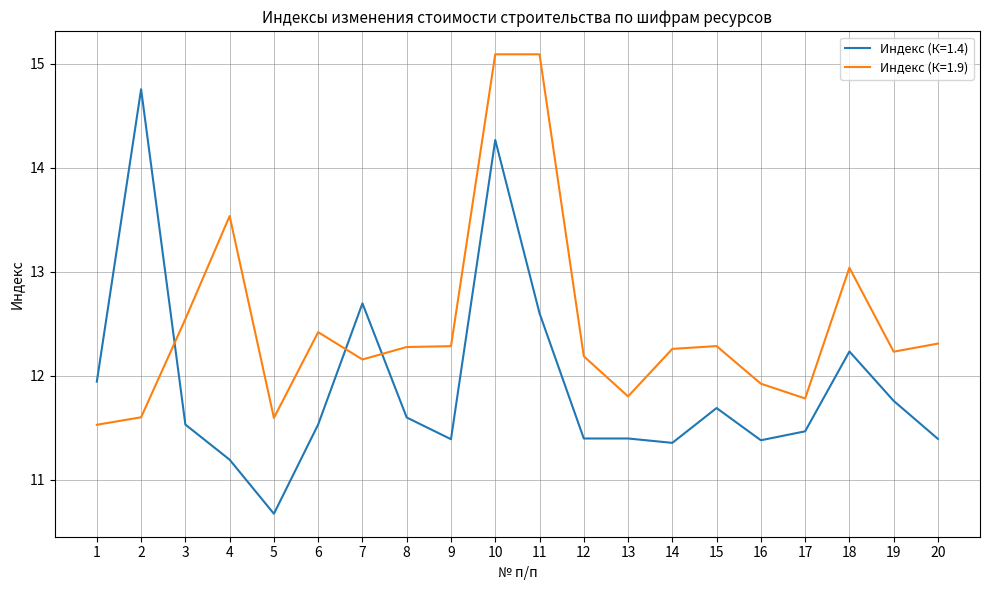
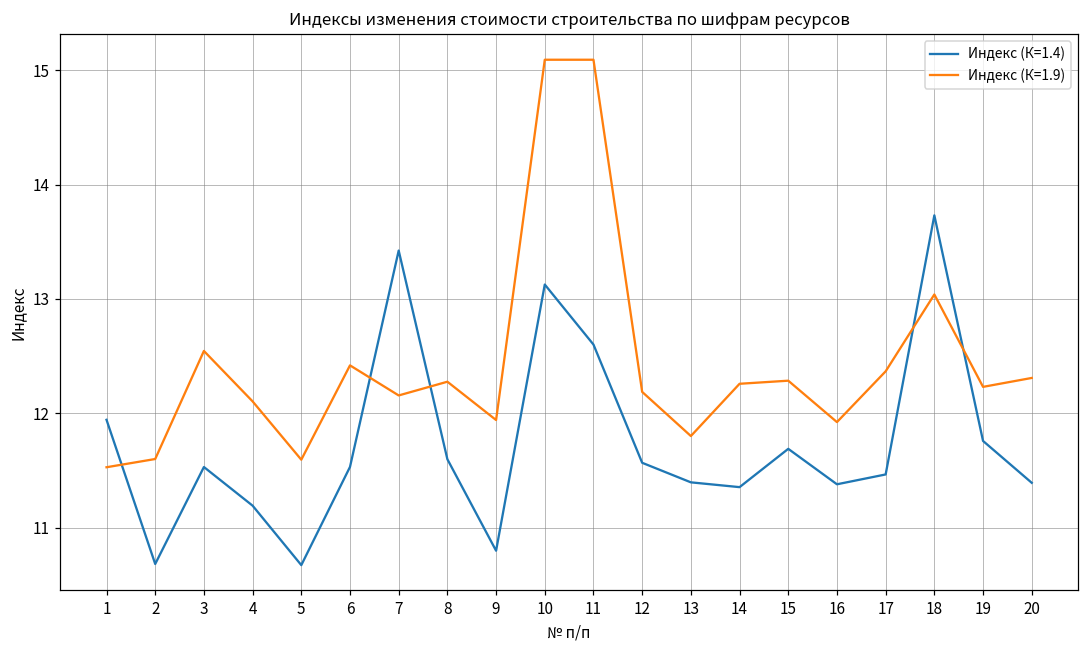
Индекс (К=1.4), 2: 14.76 -> 10.68
Индекс (К=1.9), 4: 13.54 -> 12.10
Индекс (К=1.4), 7: 12.70 -> 13.42
Индекс (К=1.4), 9: 11.39 -> 10.80
Индекс (К=1.9), 9: 12.28 -> 11.94
Индекс (К=1.4), 10: 14.27 -> 13.13
Индекс (К=1.4), 12: 11.40 -> 11.57
Индекс (К=1.9), 17: 11.78 -> 12.37
Индекс (К=1.4), 18: 12.23 -> 13.73
